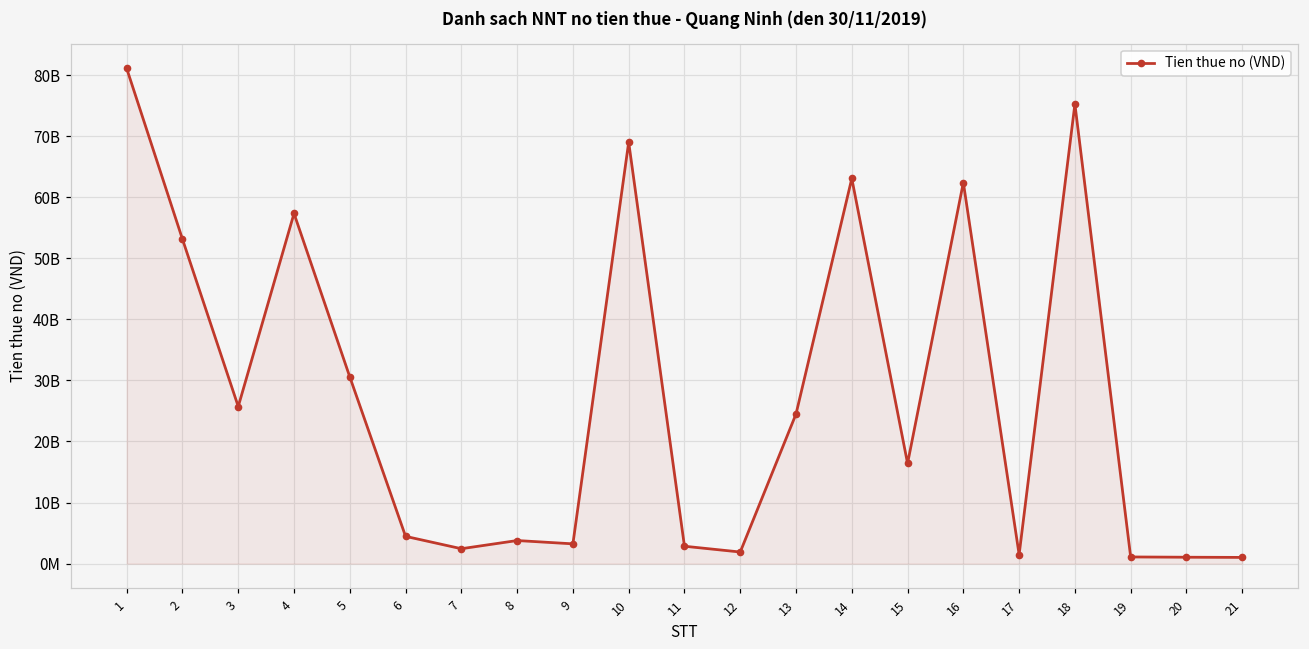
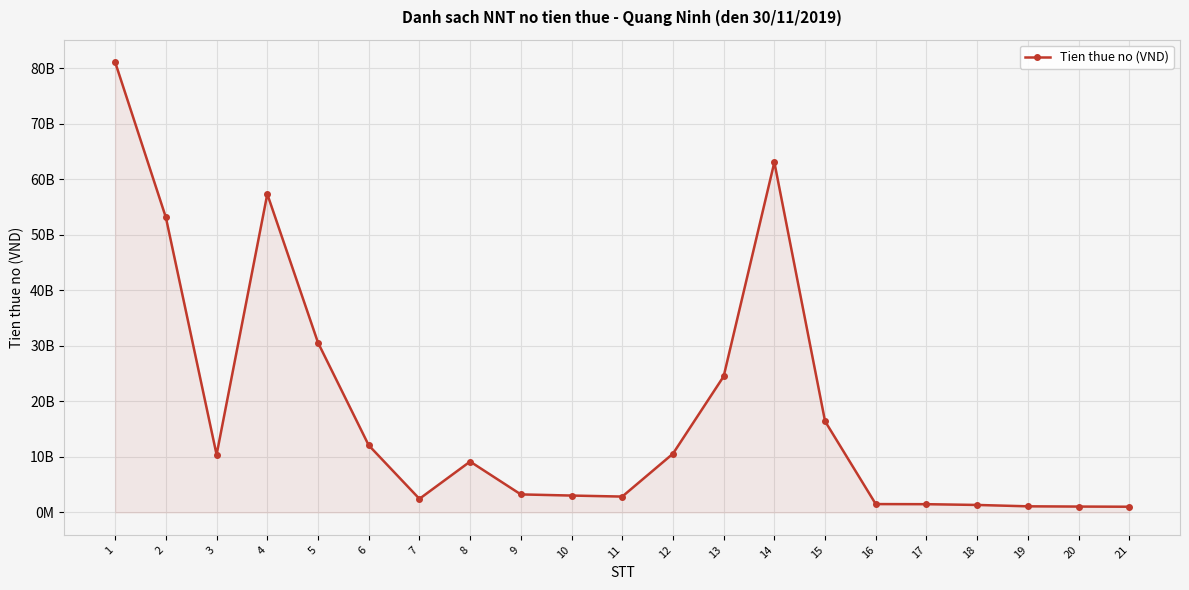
3: 26000000000 -> 10000000000
6: 4000000000 -> 12000000000
8: 4000000000 -> 9000000000
10: 69000000000 -> 3000000000
12: 2000000000 -> 11000000000
16: 62000000000 -> 1000000000
18: 75000000000 -> 1000000000
